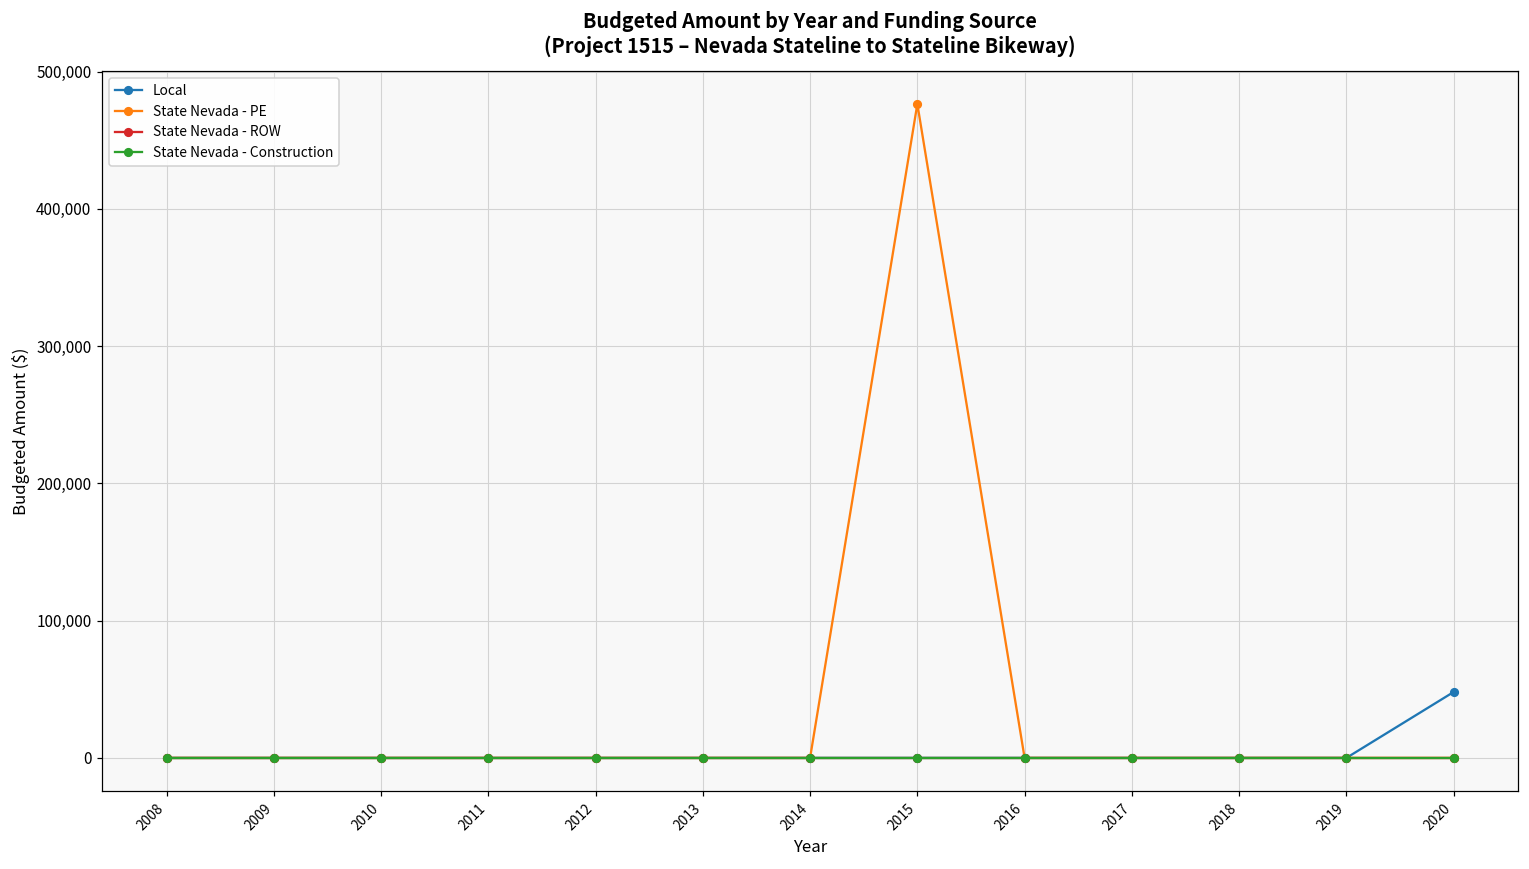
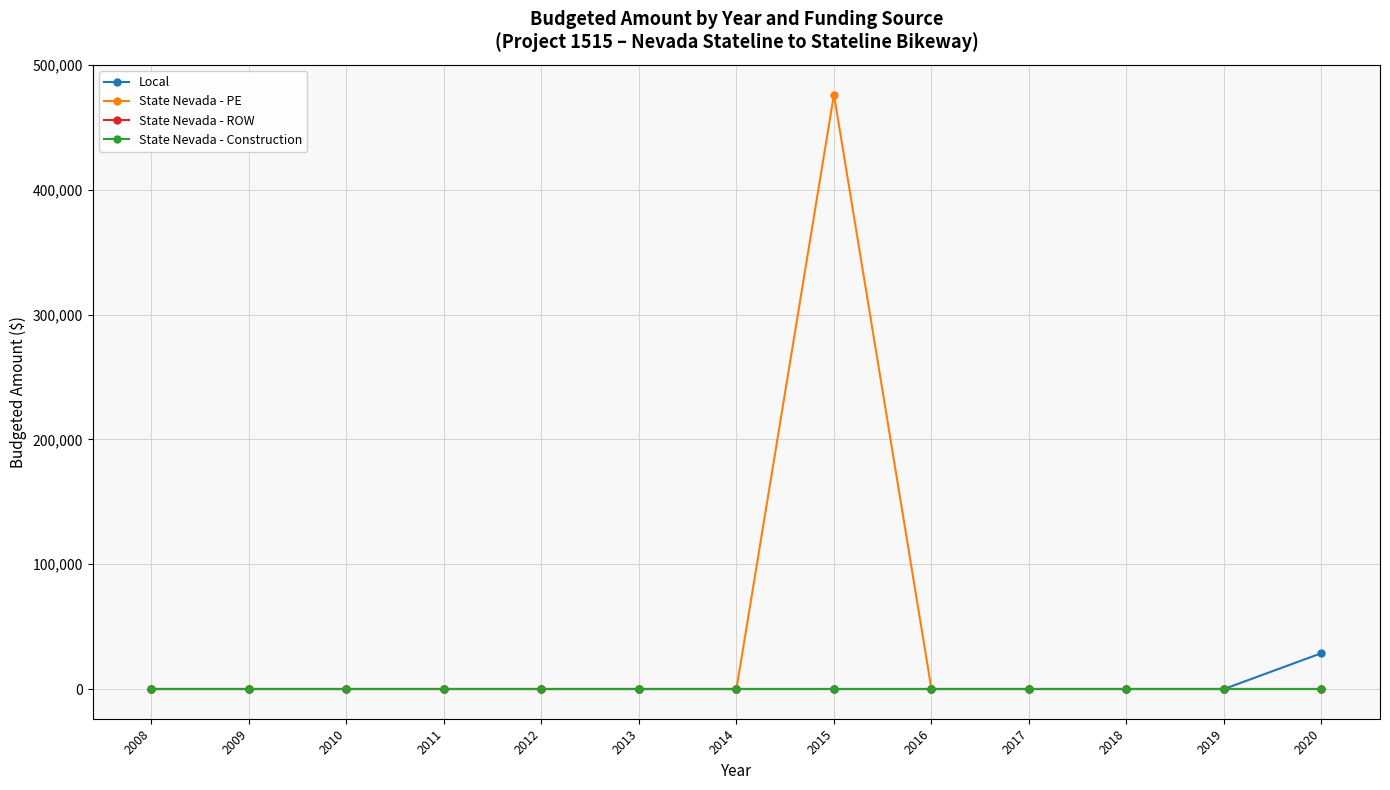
Local, 2020: 48,000 -> 29,000
